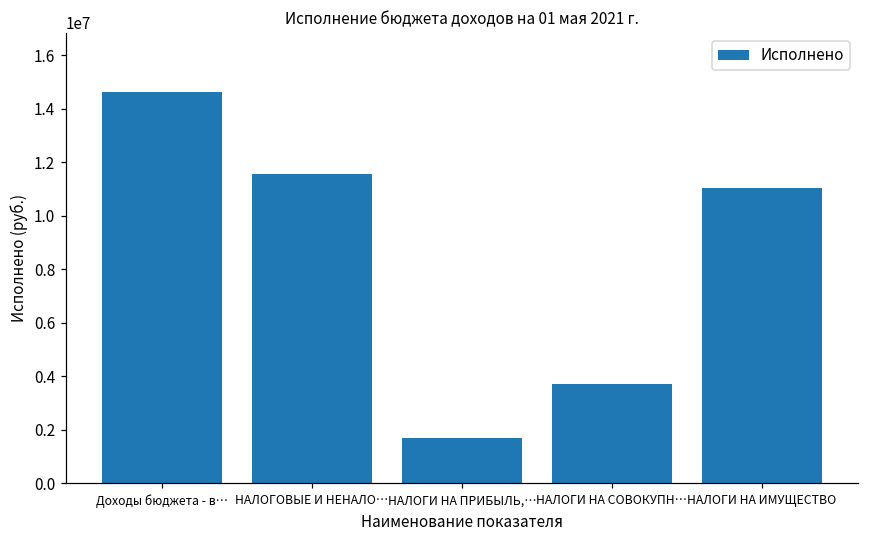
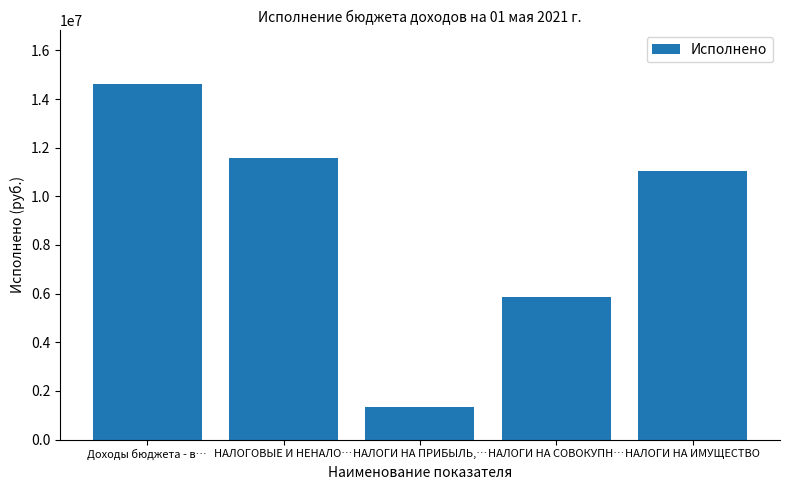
НАЛОГИ НА ПРИБЫЛЬ,…: 1700000 -> 1400000
НАЛОГИ НА СОВОКУПН…: 3700000 -> 5800000
